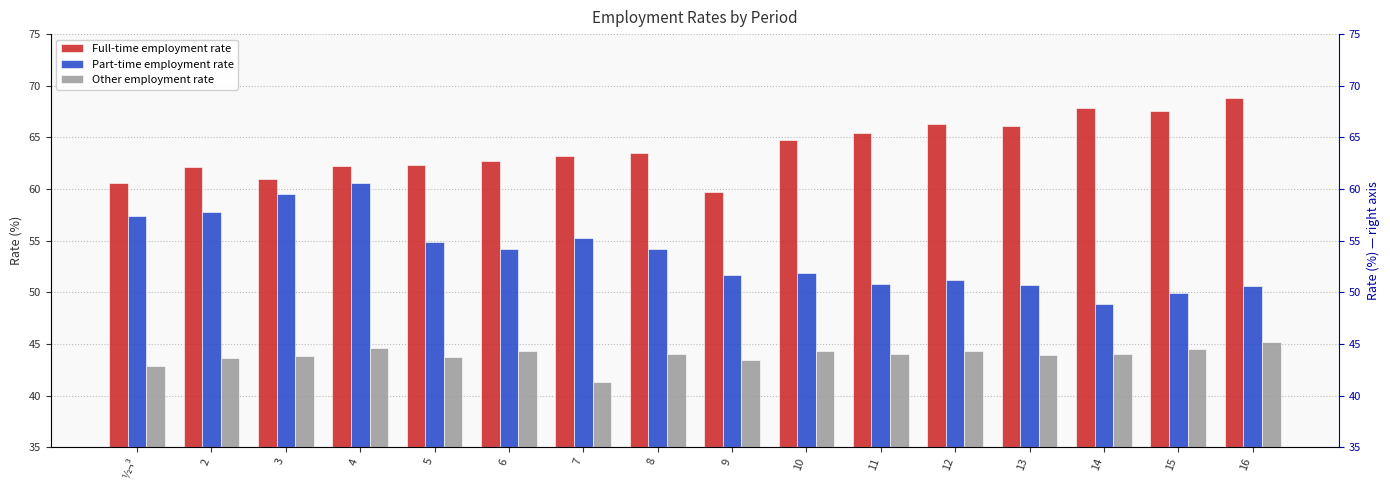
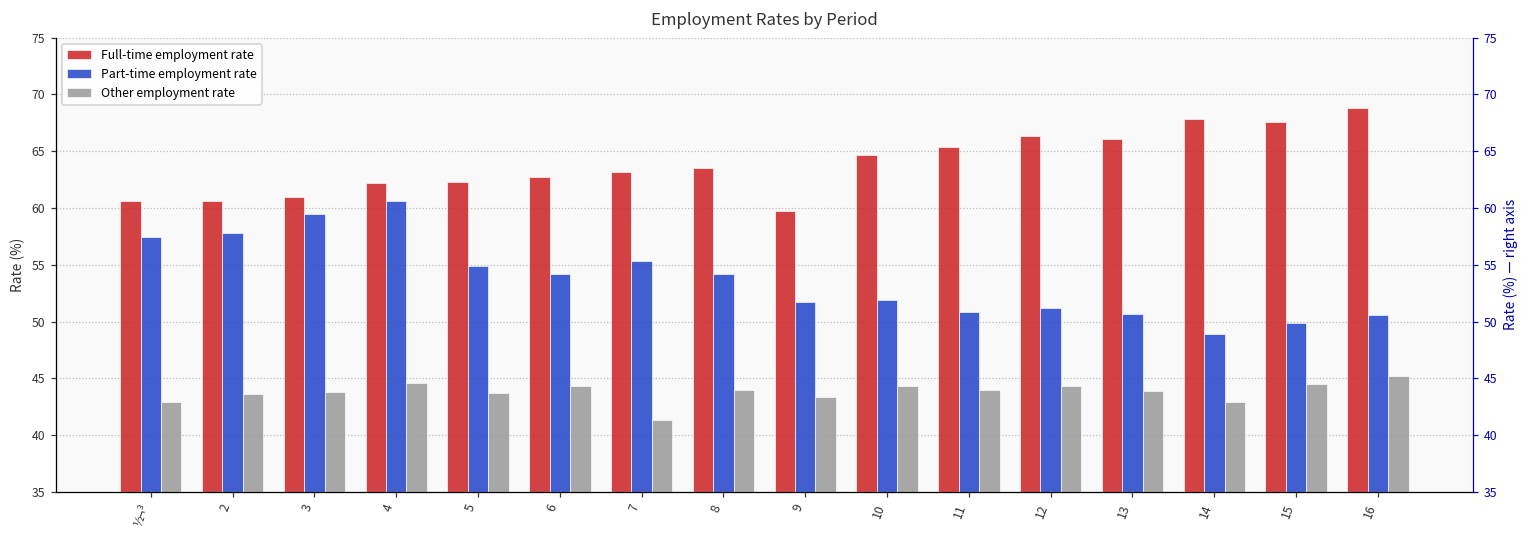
Full-time employment rate, 2: 62.1 -> 60.6
Other employment rate, 14: 44.0 -> 42.9
